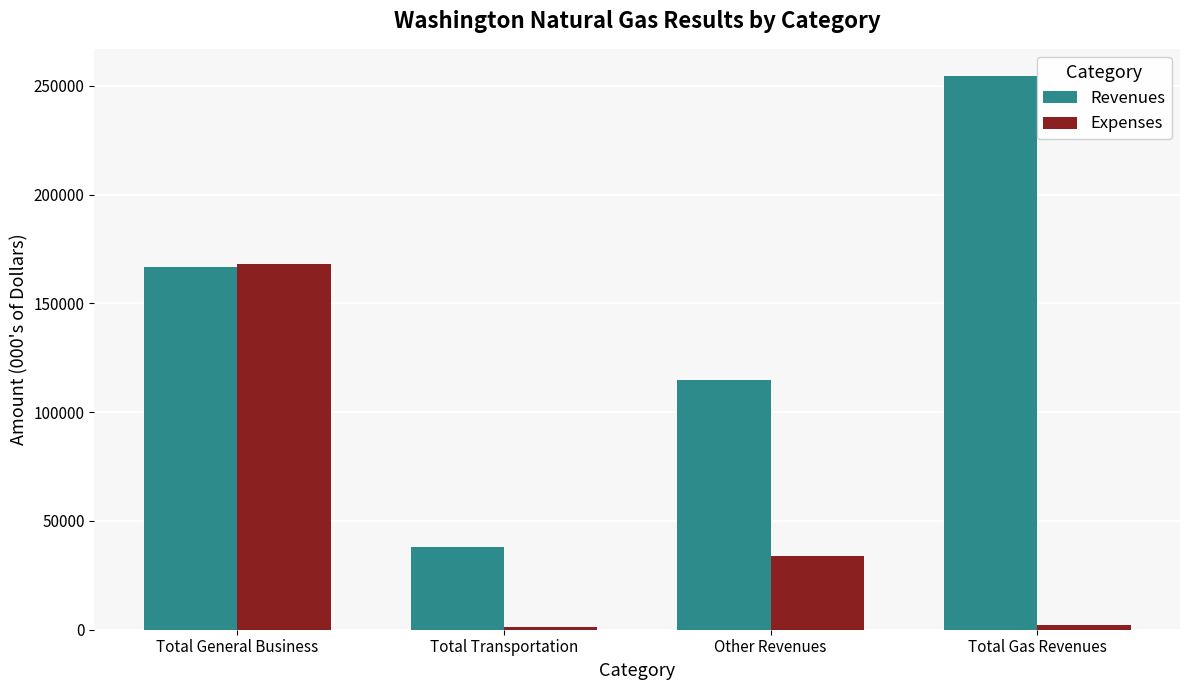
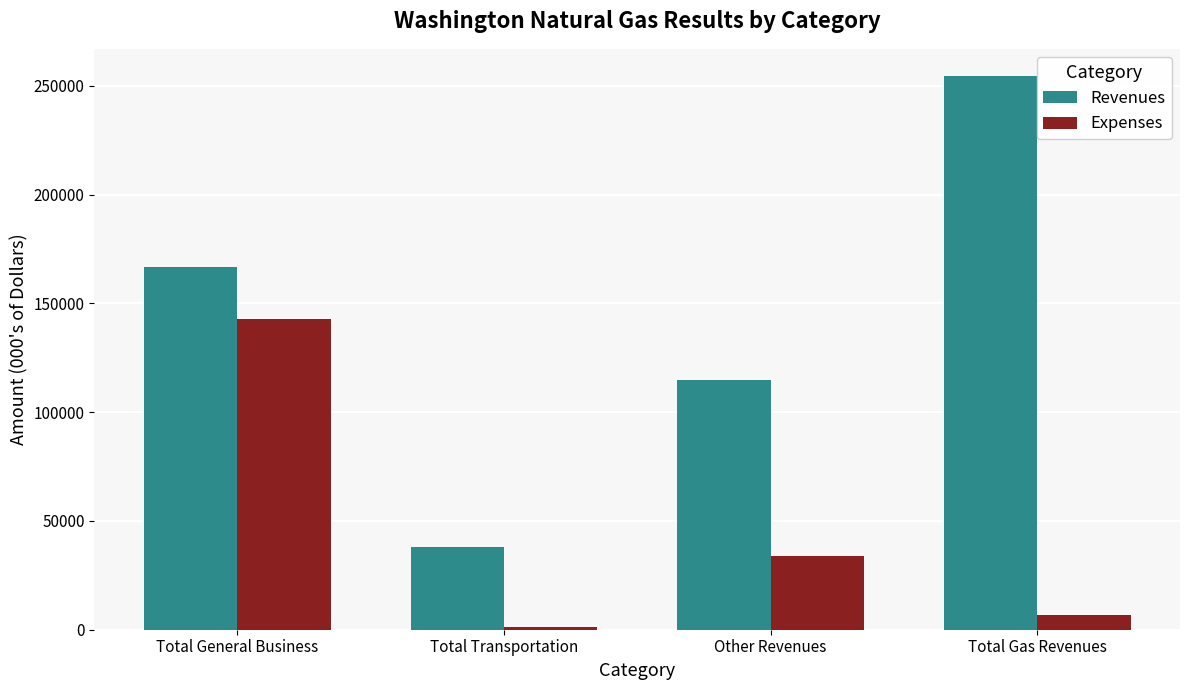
Expenses, Total General Business: 168000 -> 143000
Expenses, Total Gas Revenues: 2000 -> 7000
